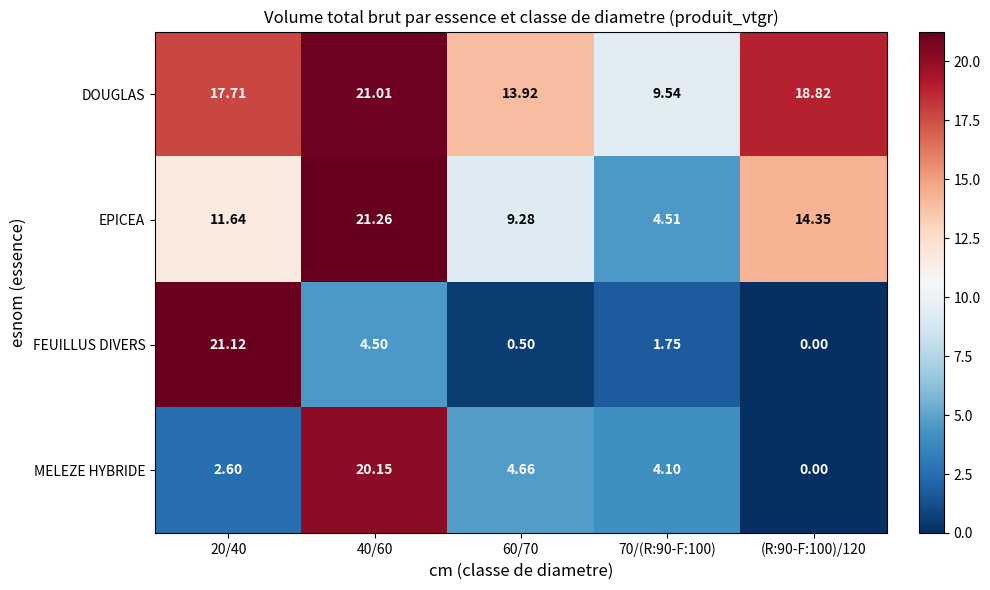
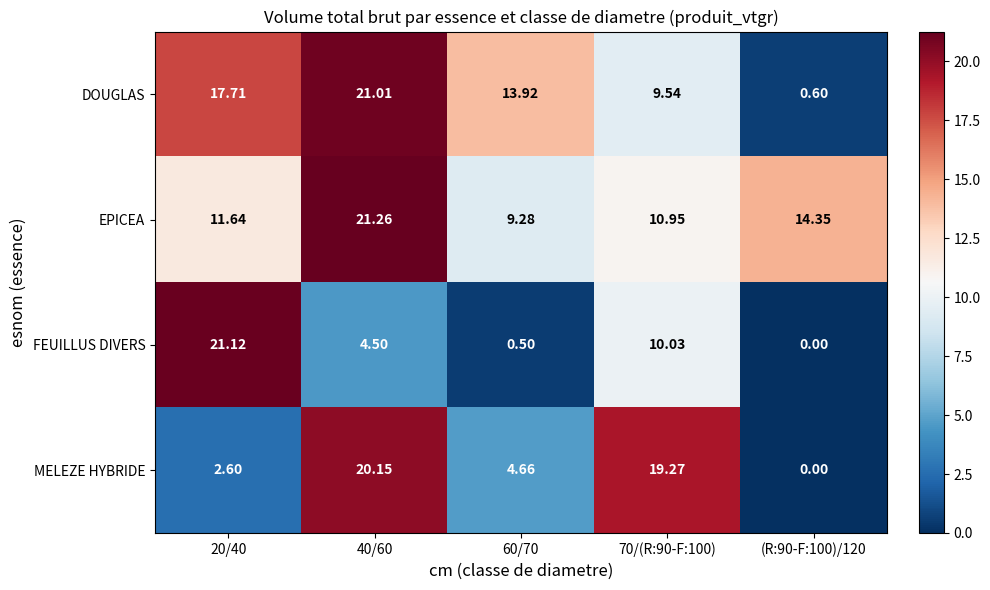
DOUGLAS, (R:90-F:100)/120: 18.82 -> 0.60
EPICEA, 70/(R:90-F:100): 4.51 -> 10.95
FEUILLUS DIVERS, 70/(R:90-F:100): 1.75 -> 10.03
MELEZE HYBRIDE, 70/(R:90-F:100): 4.10 -> 19.27
